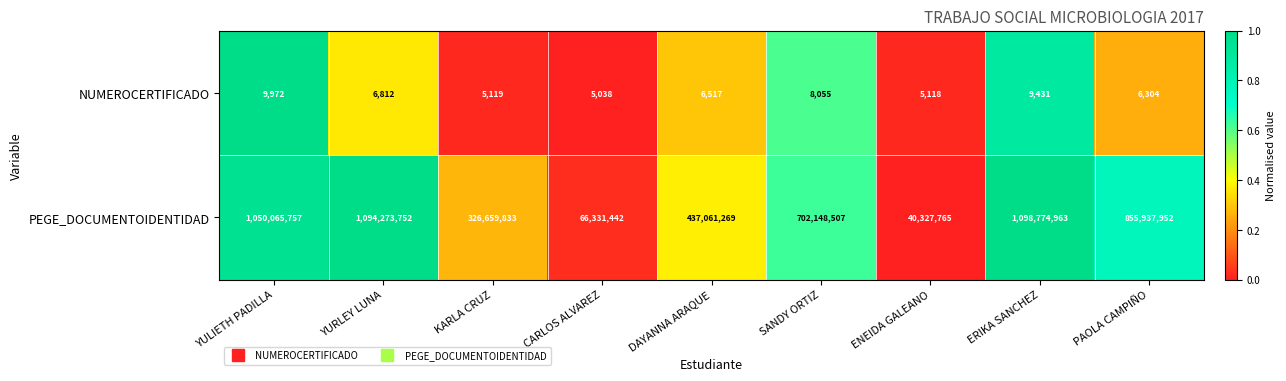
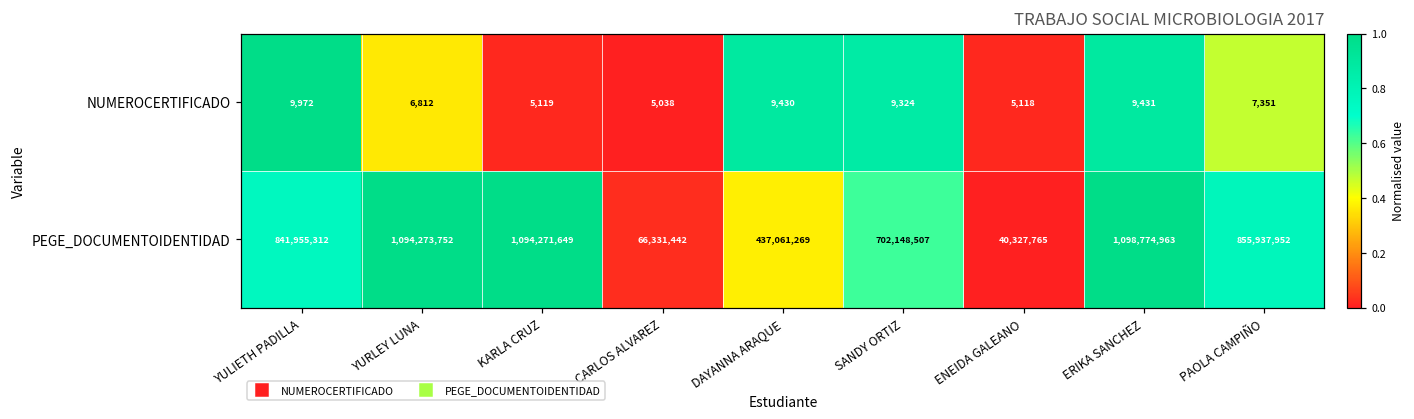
NUMEROCERTIFICADO, DAYANNA ARAQUE: 6,517 -> 9,430
NUMEROCERTIFICADO, SANDY ORTIZ: 8,055 -> 9,324
NUMEROCERTIFICADO, PAOLA CAMPIÑO: 6,304 -> 7,351
PEGE_DOCUMENTOIDENTIDAD, YULIETH PADILLA: 1,050,065,757 -> 841,955,312
PEGE_DOCUMENTOIDENTIDAD, KARLA CRUZ: 326,659,833 -> 1,094,271,649
